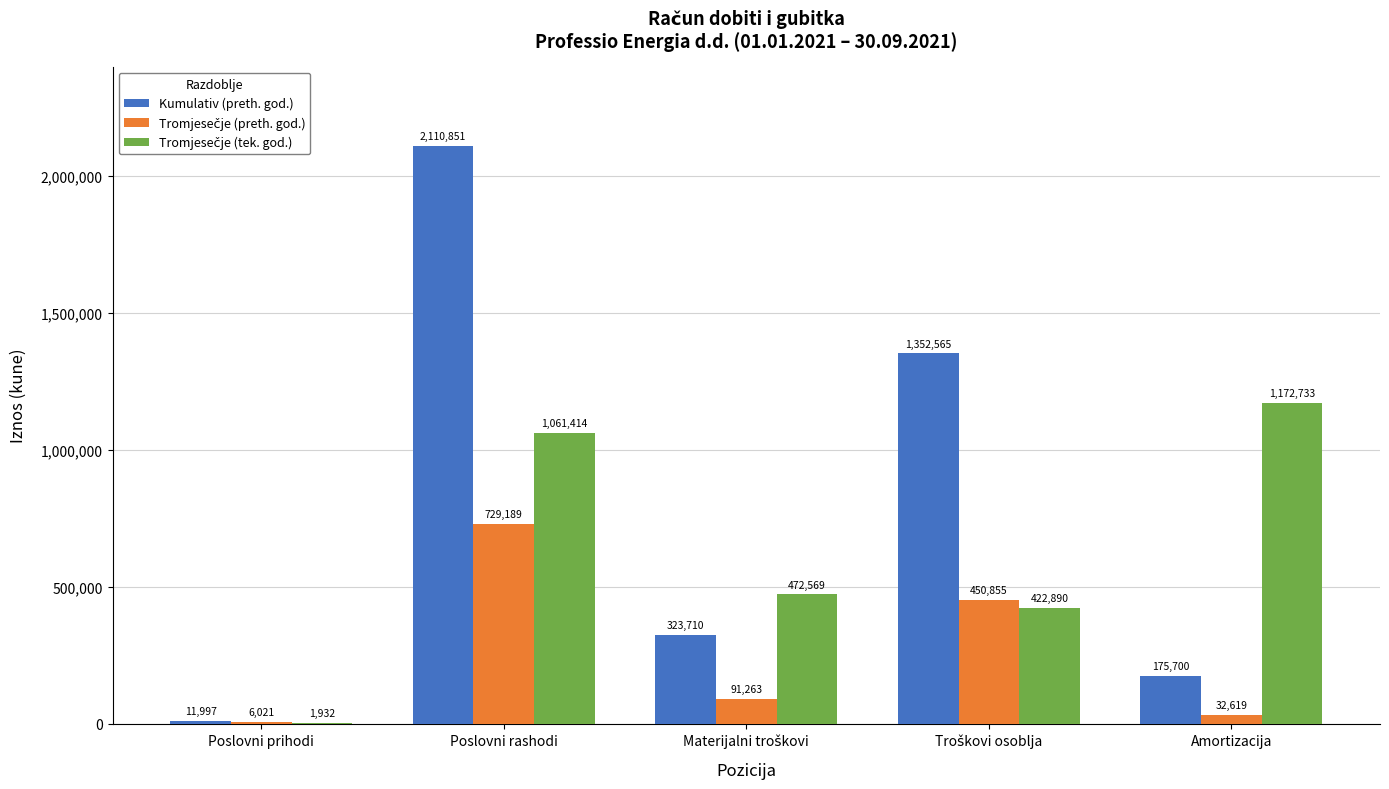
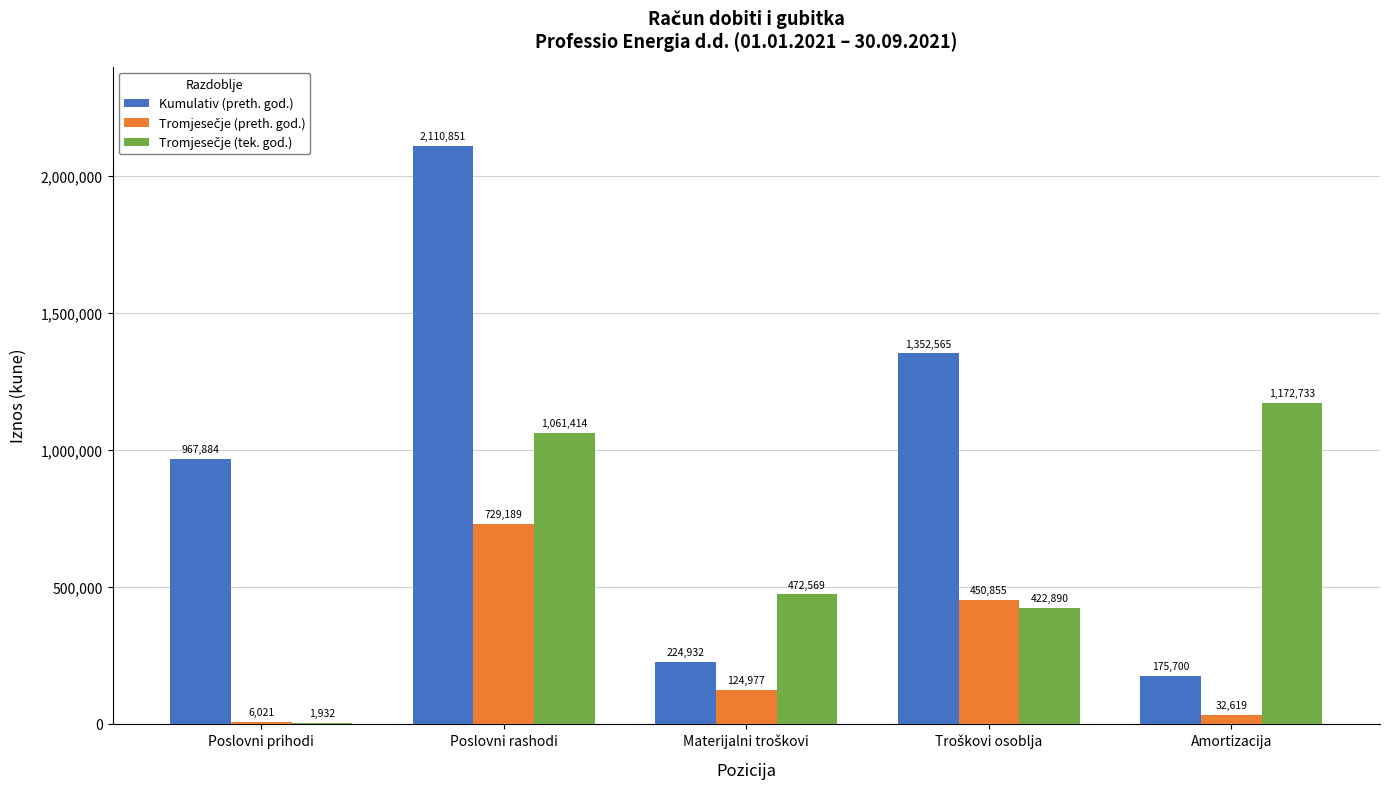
Kumulativ (preth. god.), Poslovni prihodi: 11,997 -> 967,884
Kumulativ (preth. god.), Materijalni troškovi: 323,710 -> 224,932
Tromjesečje (preth. god.), Materijalni troškovi: 91,263 -> 124,977
